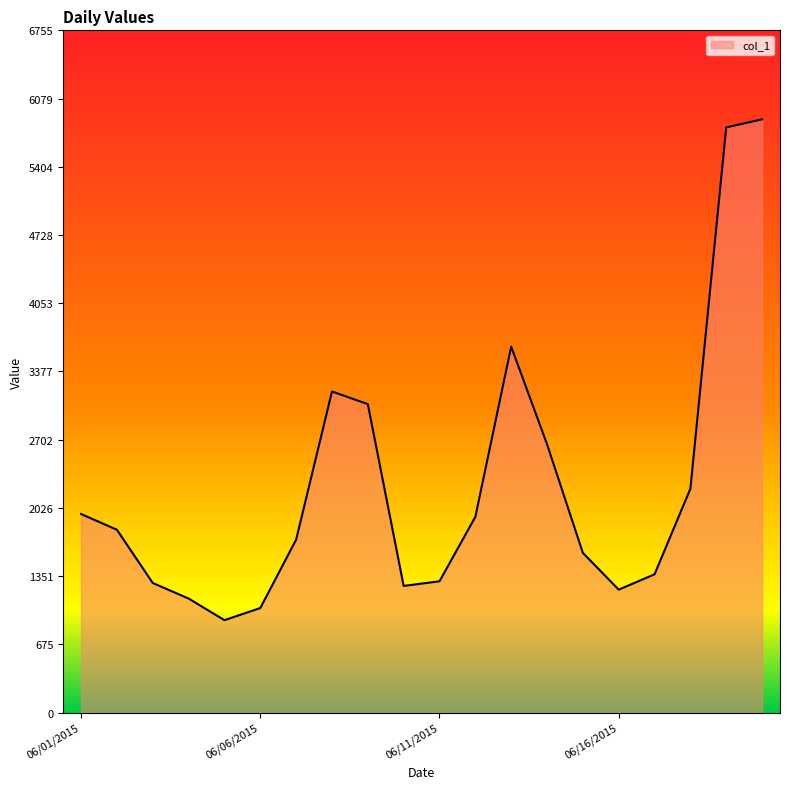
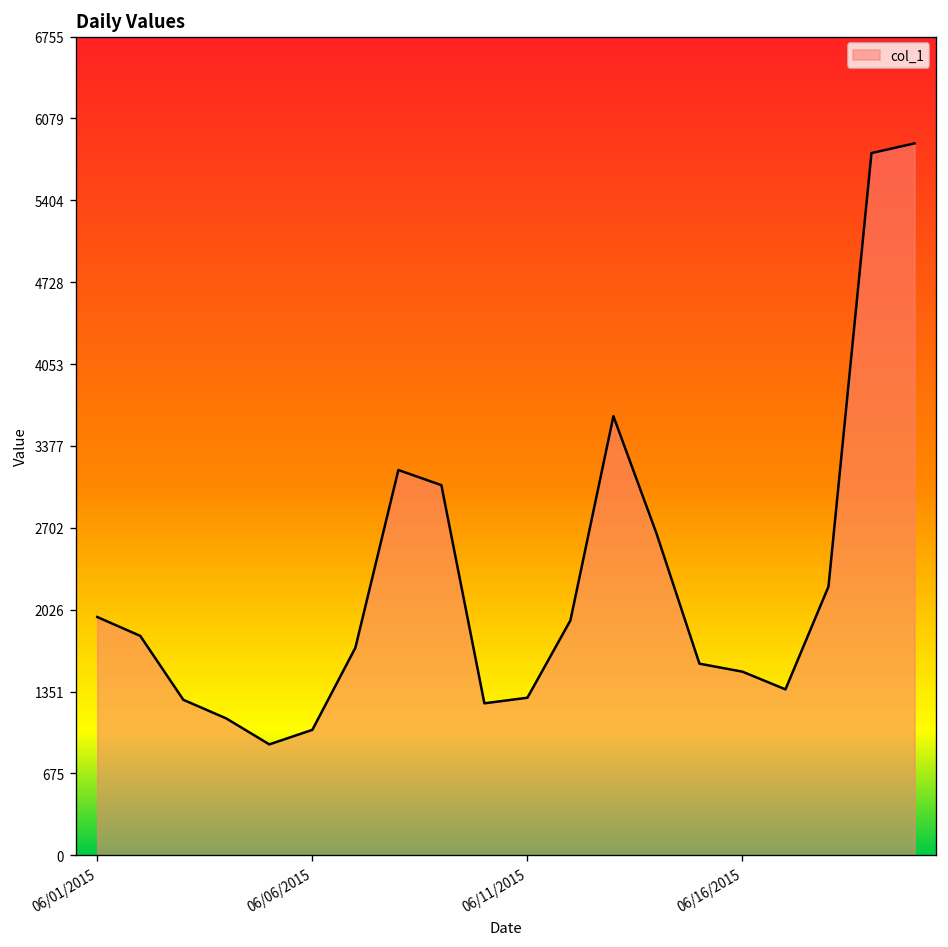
06/16/2015: 1220 -> 1520
